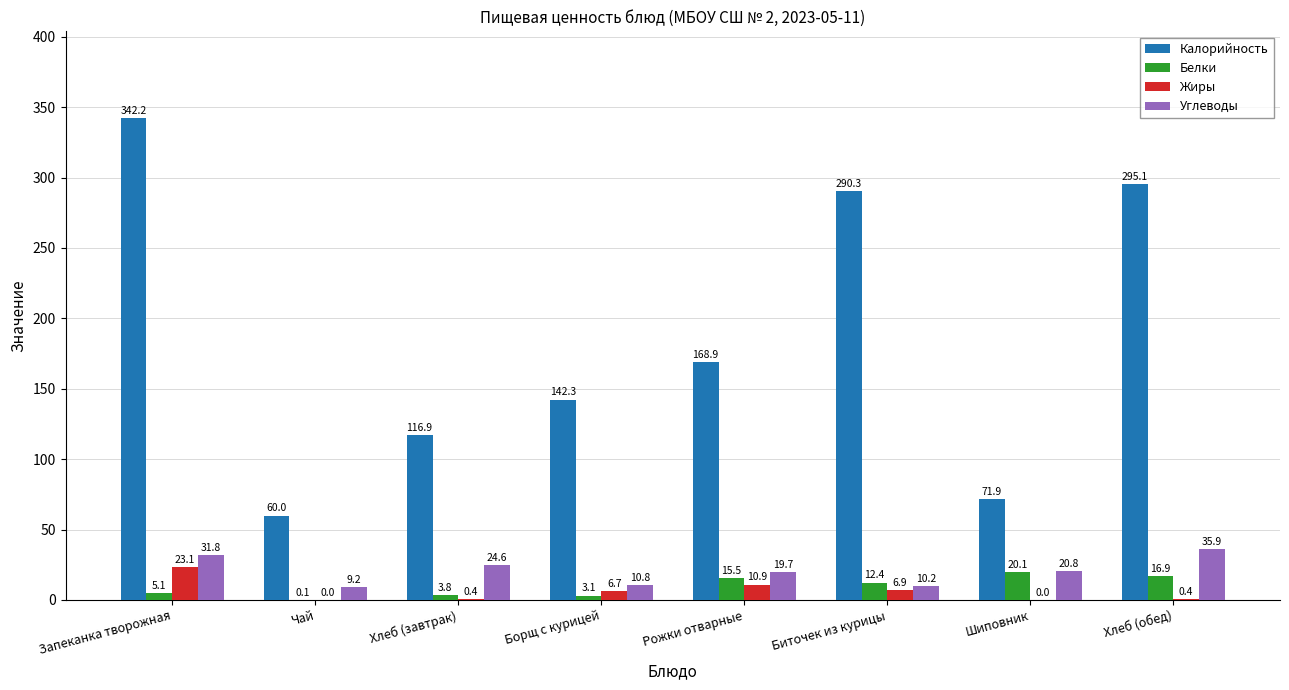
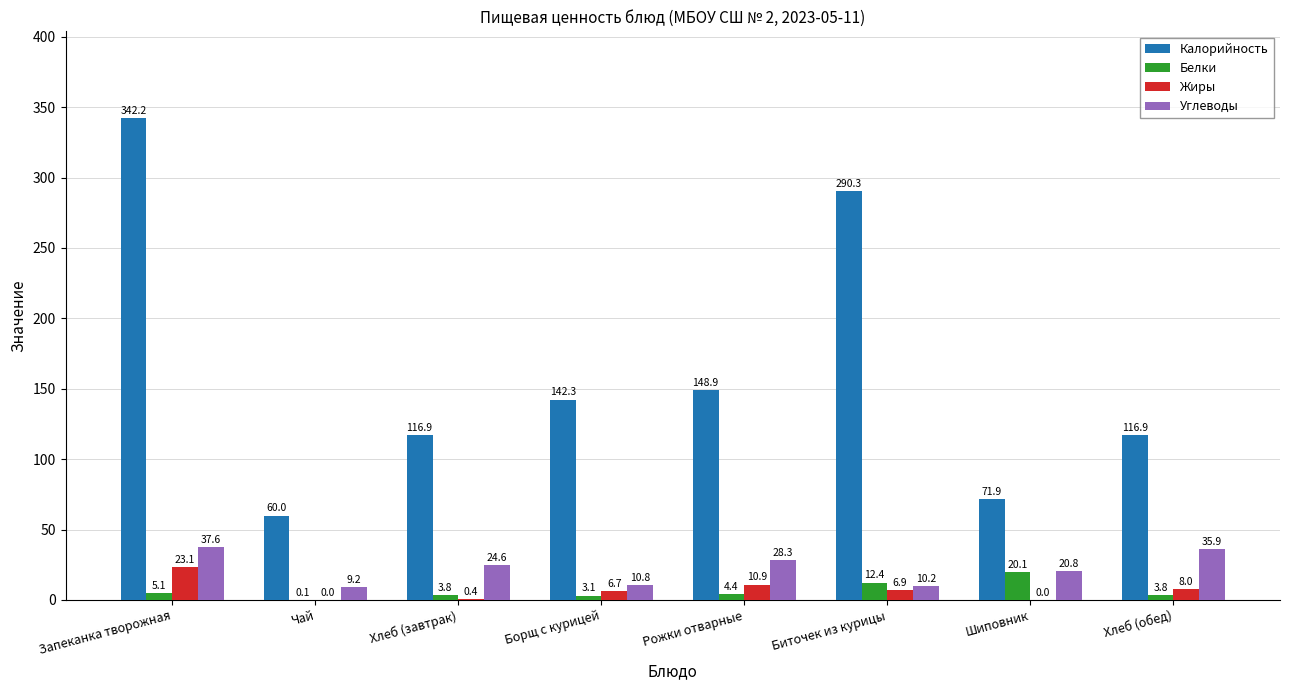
Углеводы, Запеканка творожная: 31.8 -> 37.6
Калорийность, Рожки отварные: 168.9 -> 148.9
Белки, Рожки отварные: 15.5 -> 4.4
Углеводы, Рожки отварные: 19.7 -> 28.3
Калорийность, Хлеб (обед): 295.1 -> 116.9
Белки, Хлеб (обед): 16.9 -> 3.8
Жиры, Хлеб (обед): 0.4 -> 8.0
